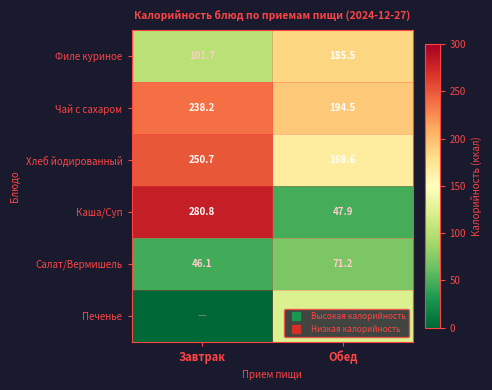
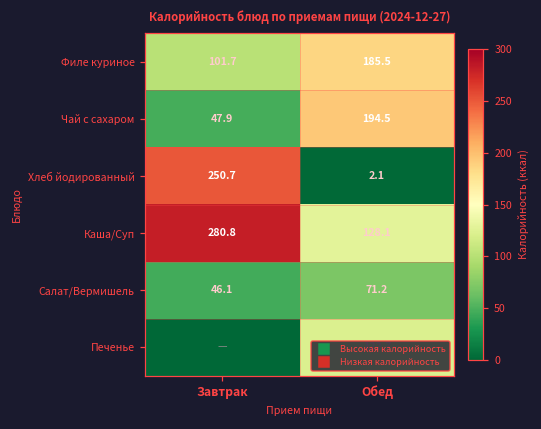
Чай с сахаром, Завтрак: 238.2 -> 47.9
Хлеб йодированный, Обед: 168.6 -> 2.1
Каша/Суп, Обед: 47.9 -> 128.1
